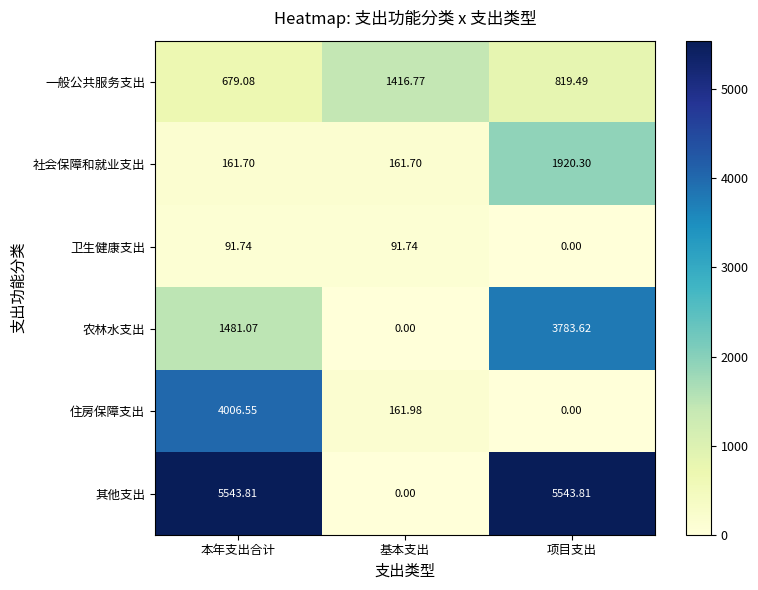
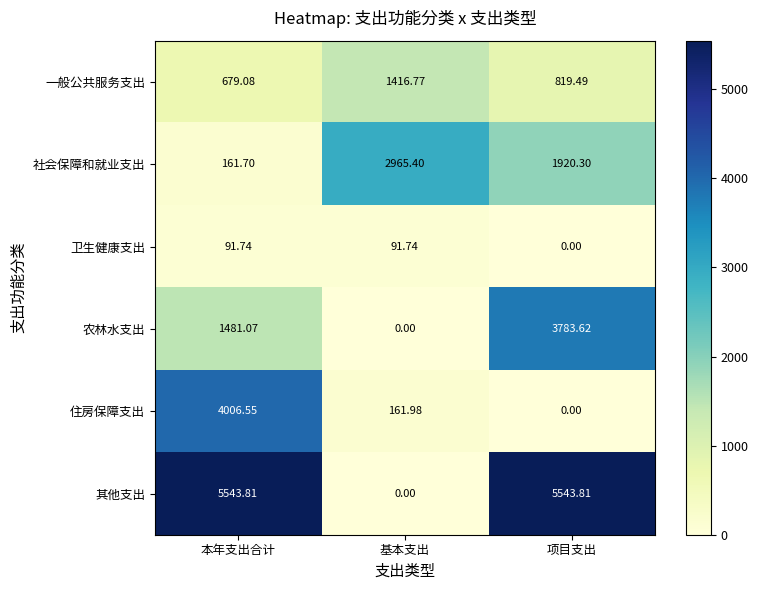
社会保障和就业支出, 基本支出: 161.70 -> 2965.40
